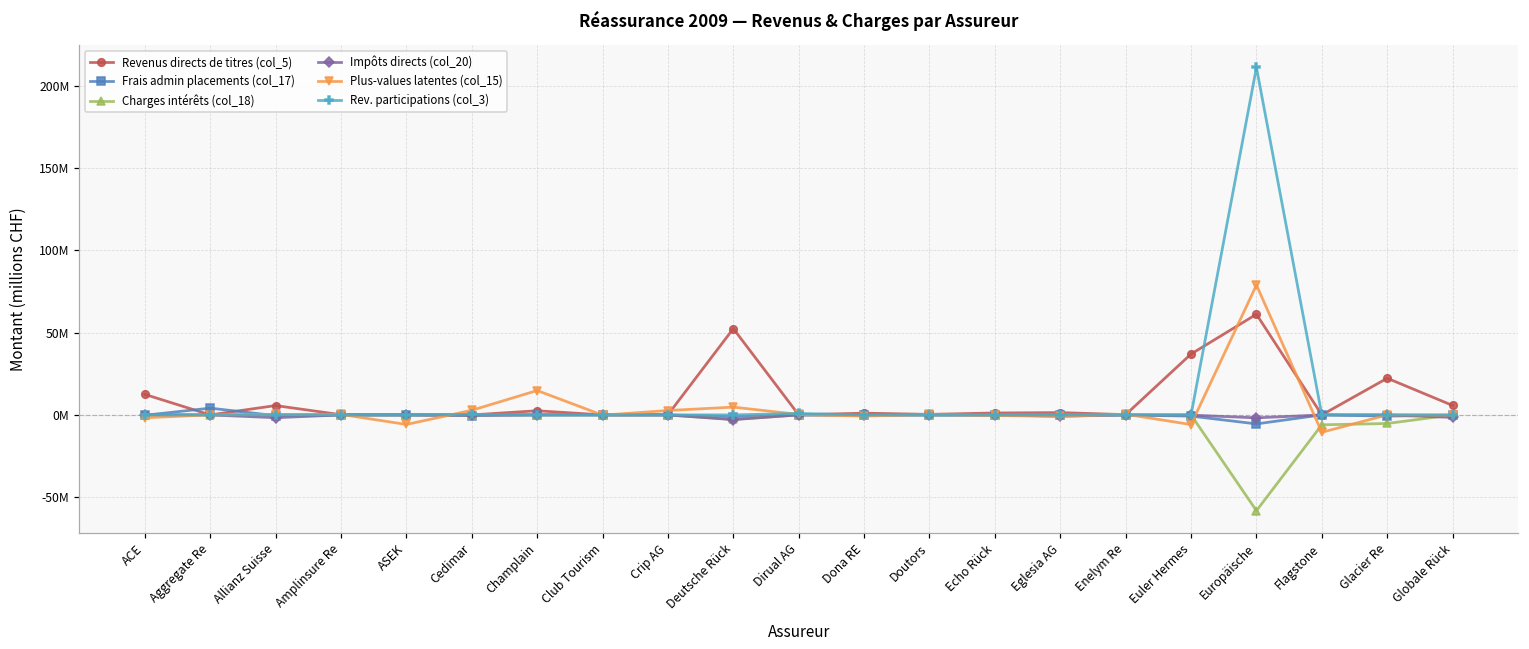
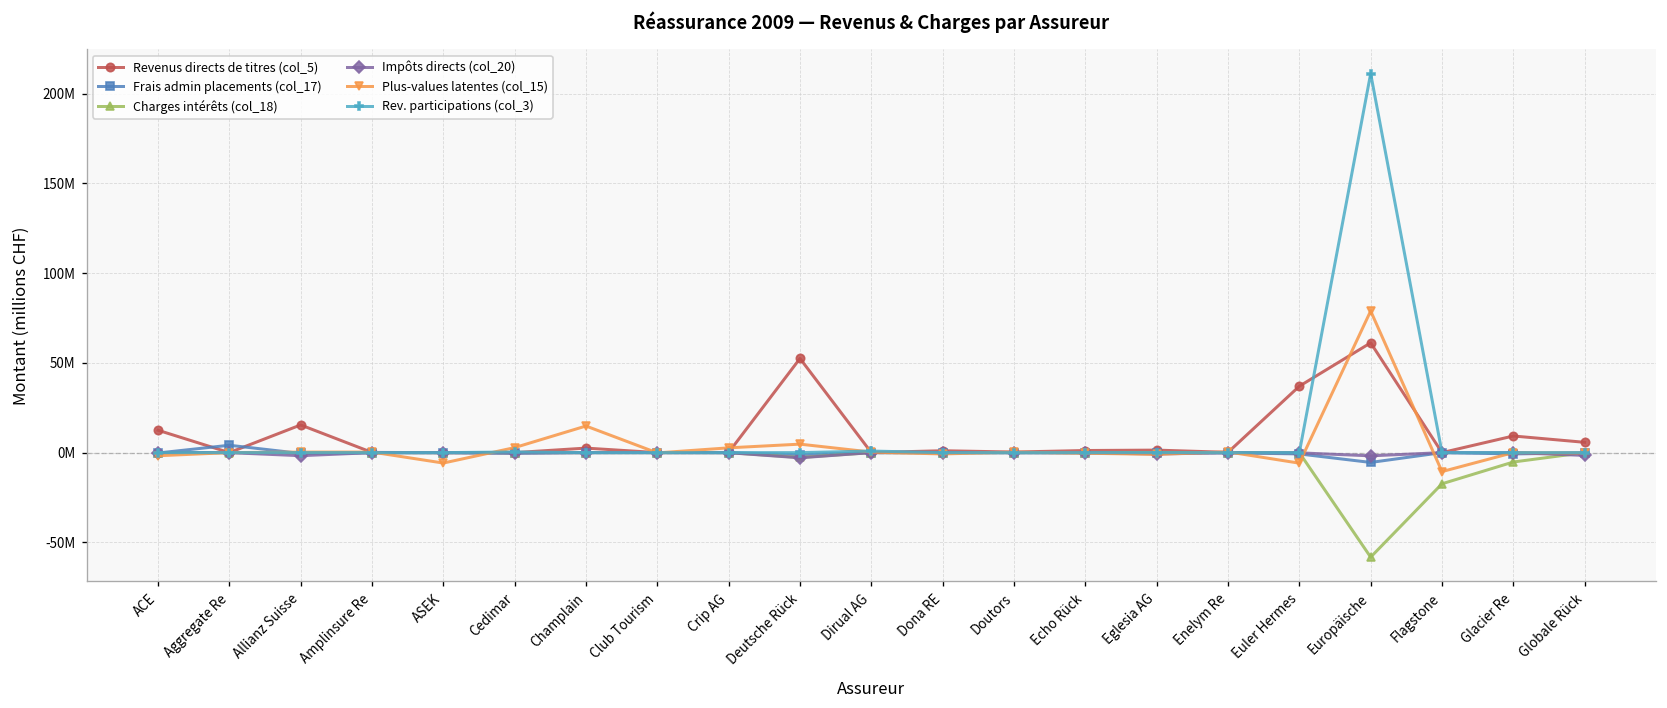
Revenus directs de titres (col_5), Allianz Suisse: 6000000 -> 15000000
Charges intérêts (col_18), Flagstone: -6000000 -> -17000000
Revenus directs de titres (col_5), Glacier Re: 22000000 -> 9000000
